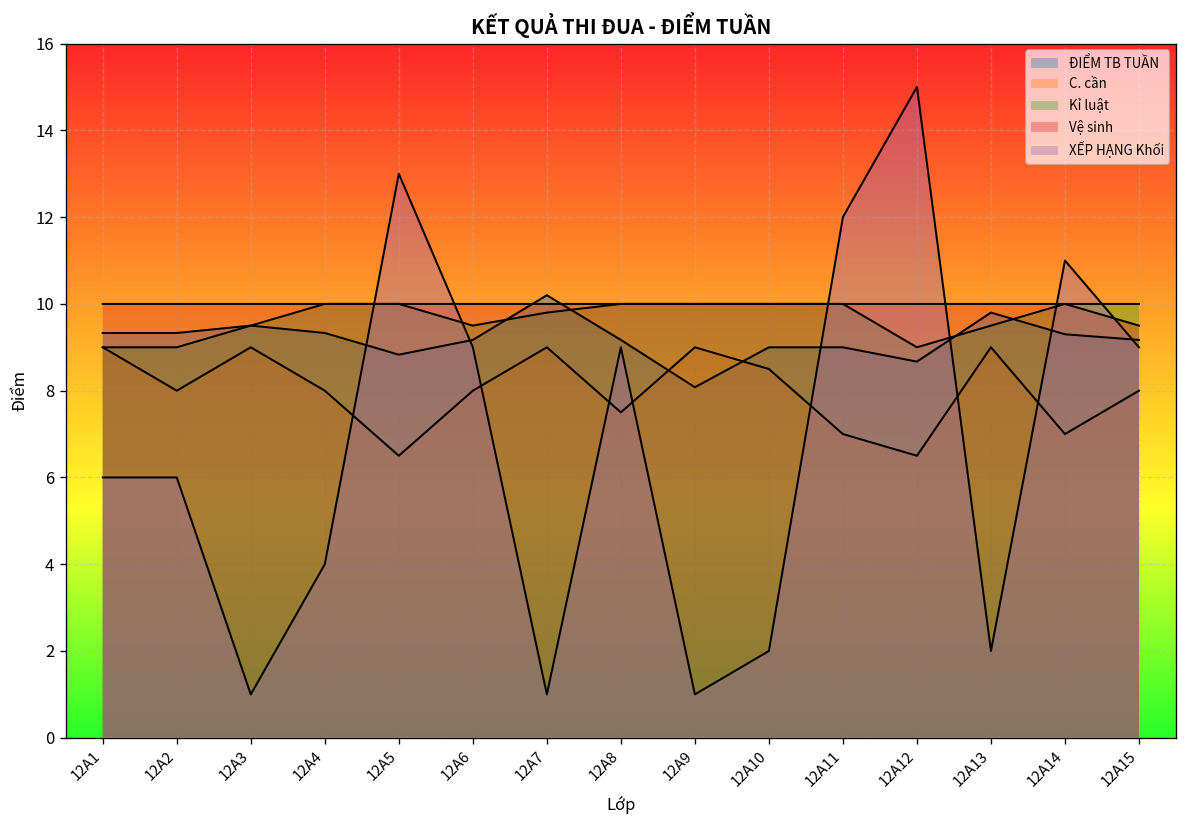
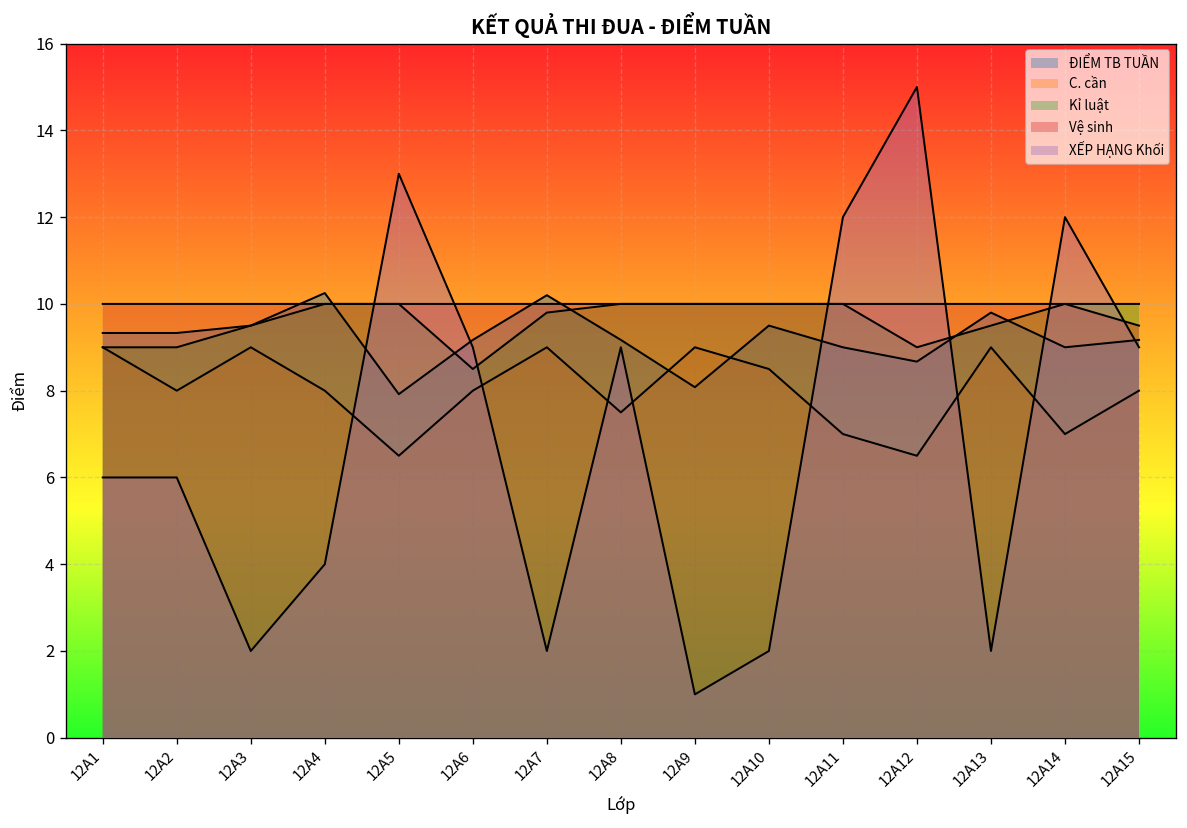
XẾP HẠNG Khối, 12A3: 1 -> 2
ĐIỂM TB TUẦN, 12A4: 9.3 -> 10.3
ĐIỂM TB TUẦN, 12A5: 8.8 -> 7.9
Kỉ luật, 12A6: 9.5 -> 8.5
XẾP HẠNG Khối, 12A7: 1 -> 2
ĐIỂM TB TUẦN, 12A10: 9.0 -> 9.5
ĐIỂM TB TUẦN, 12A14: 9.3 -> 9.0
XẾP HẠNG Khối, 12A14: 11 -> 12
